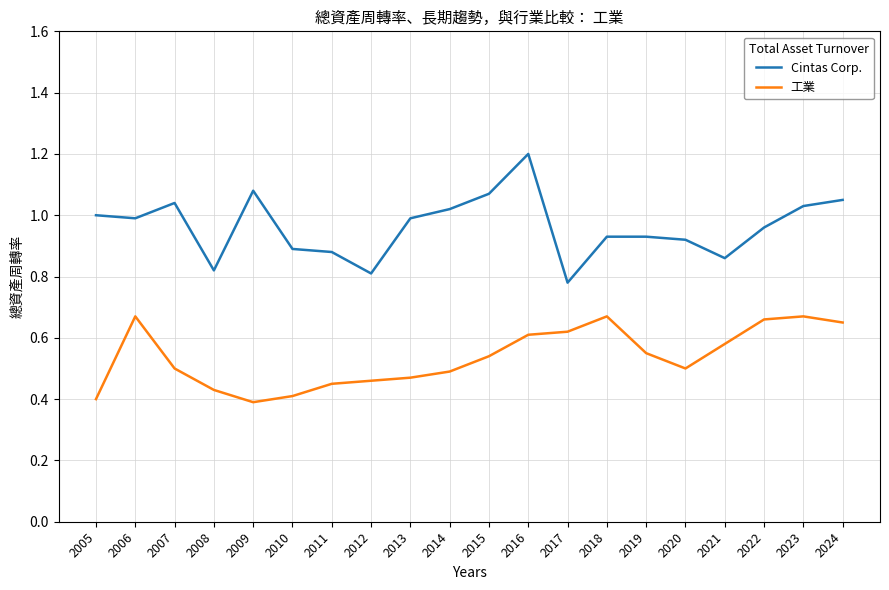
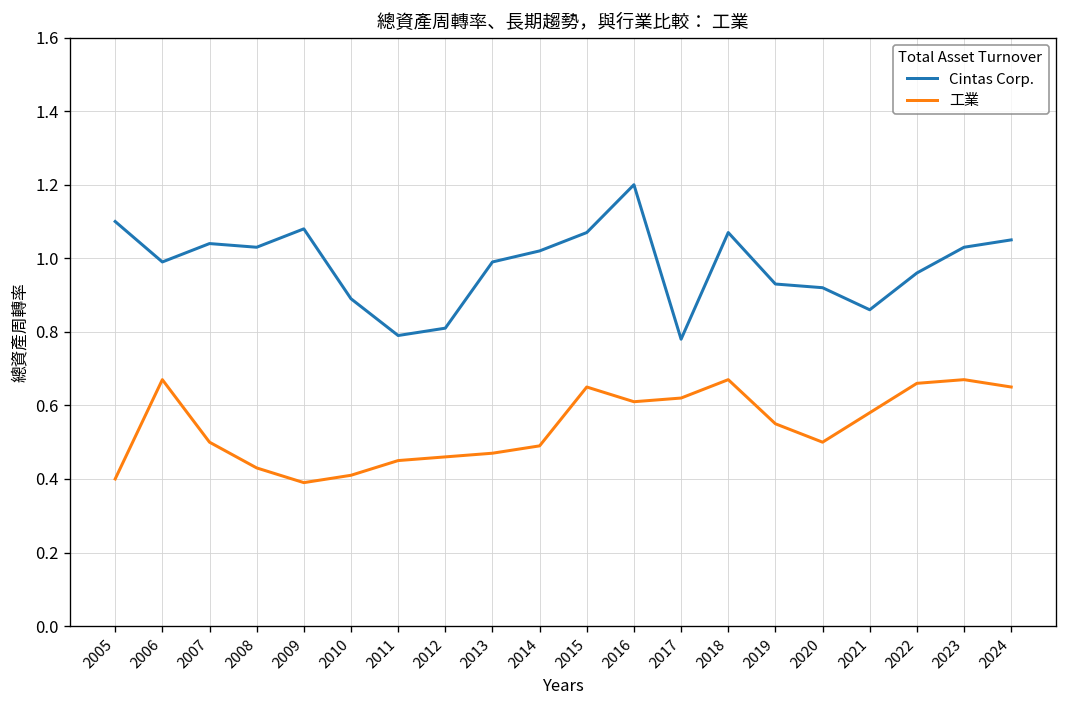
Cintas Corp., 2005: 1.0 -> 1.1
Cintas Corp., 2008: 0.82 -> 1.03
Cintas Corp., 2011: 0.88 -> 0.79
工業, 2015: 0.54 -> 0.65
Cintas Corp., 2018: 0.93 -> 1.07
